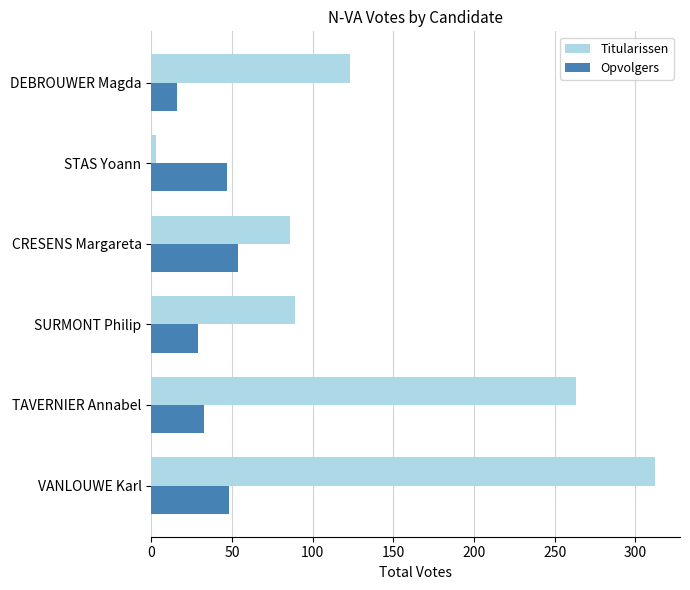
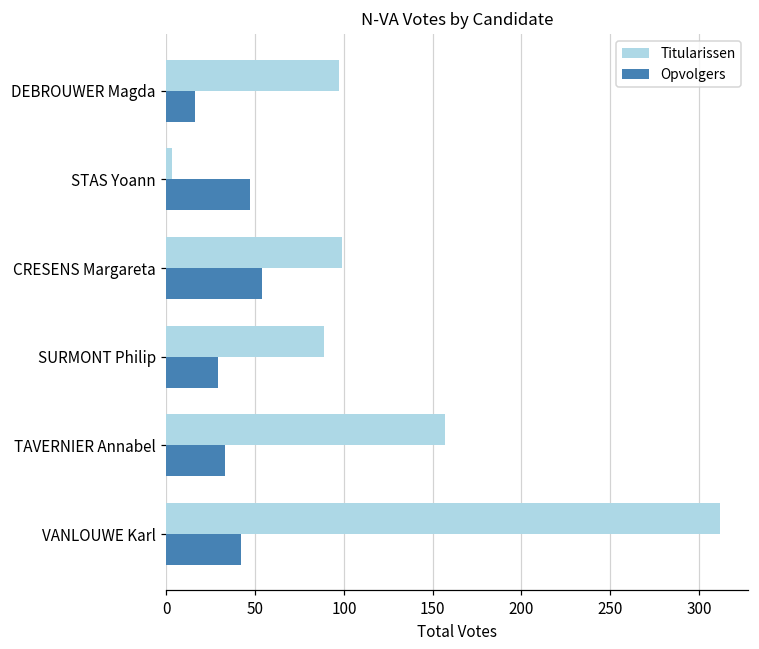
Titularissen, DEBROUWER Magda: 123 -> 97
Titularissen, CRESENS Margareta: 86 -> 99
Titularissen, TAVERNIER Annabel: 263 -> 157
Opvolgers, VANLOUWE Karl: 48 -> 42
